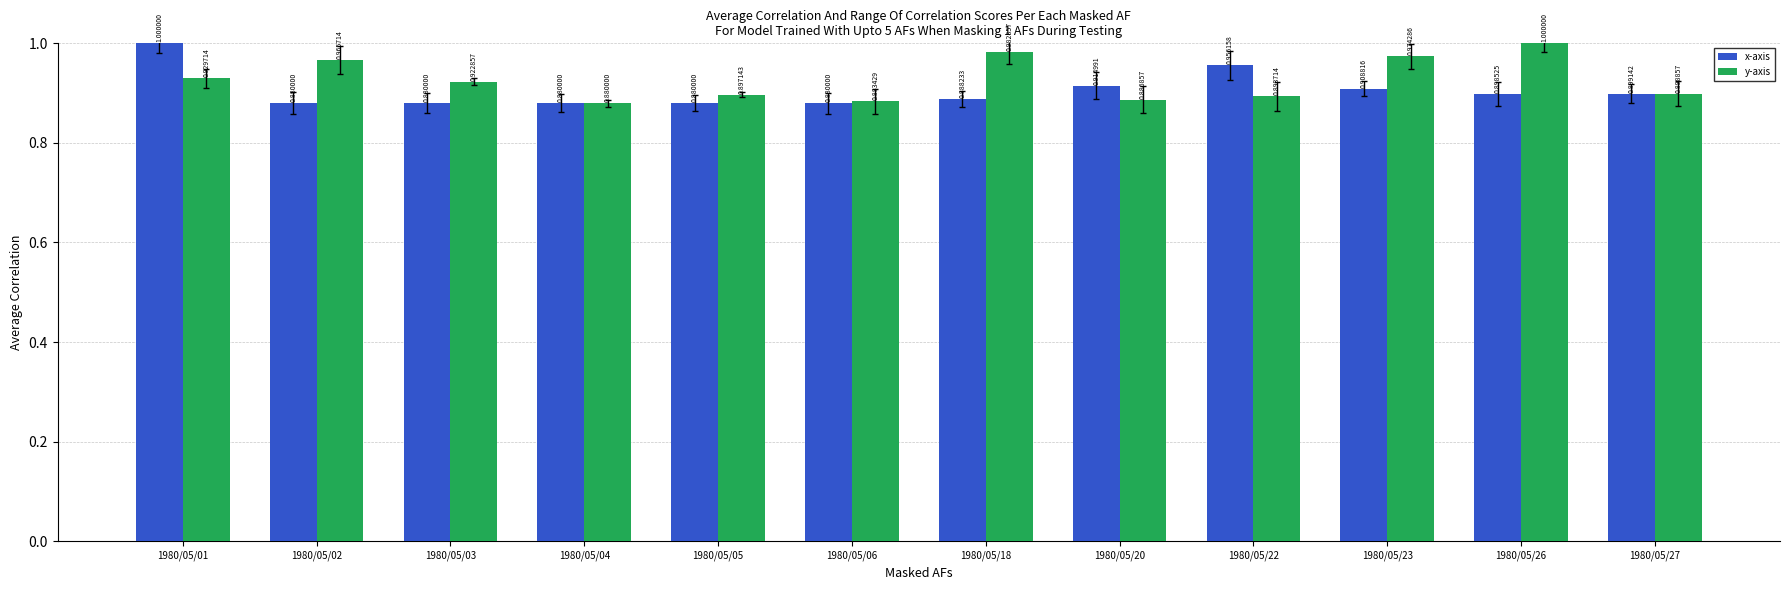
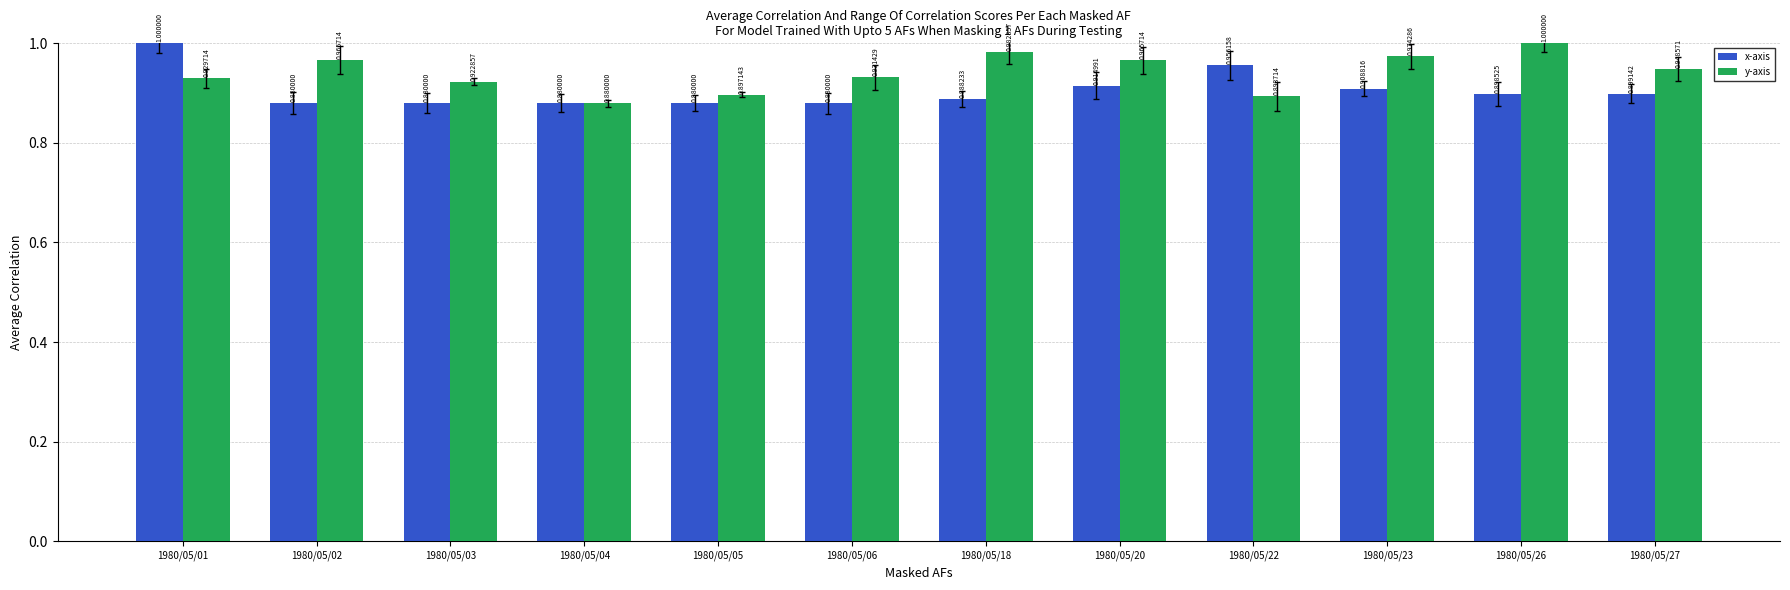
y-axis, 1980/05/06: 0.883429 -> 0.931429
y-axis, 1980/05/20: 0.886857 -> 0.965714
y-axis, 1980/05/27: 0.898857 -> 0.948571
